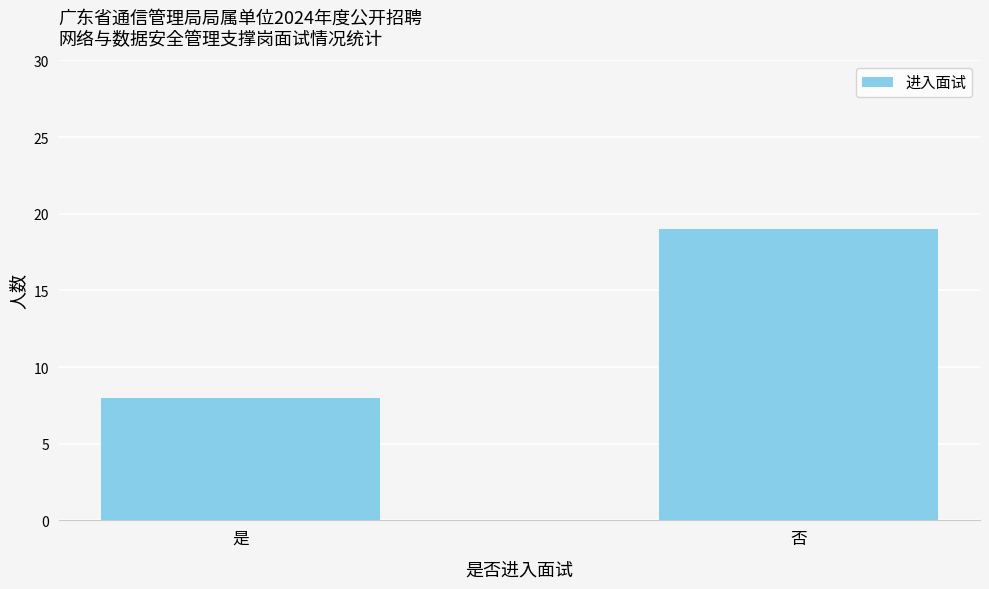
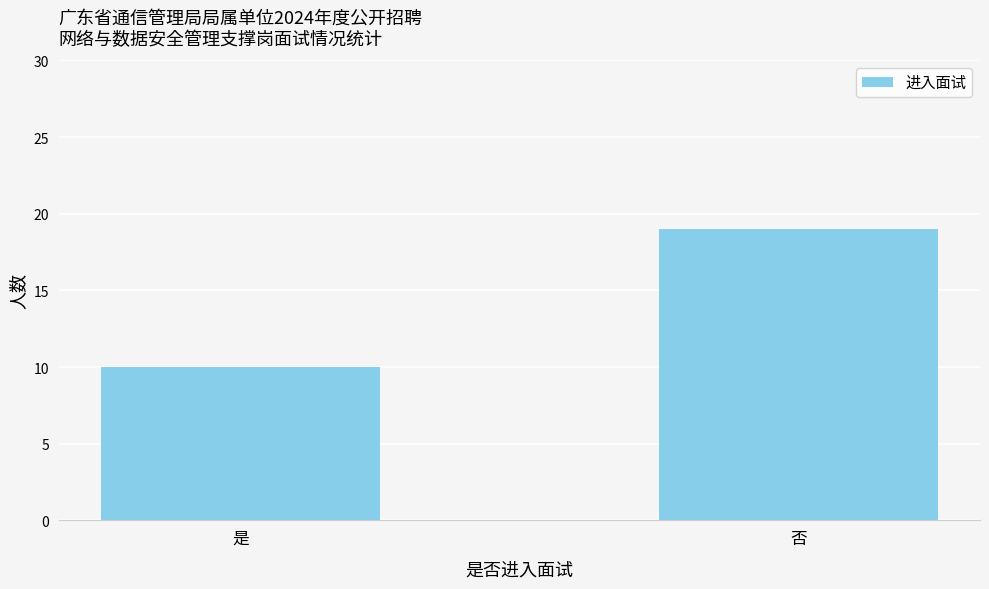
是: 8 -> 10
